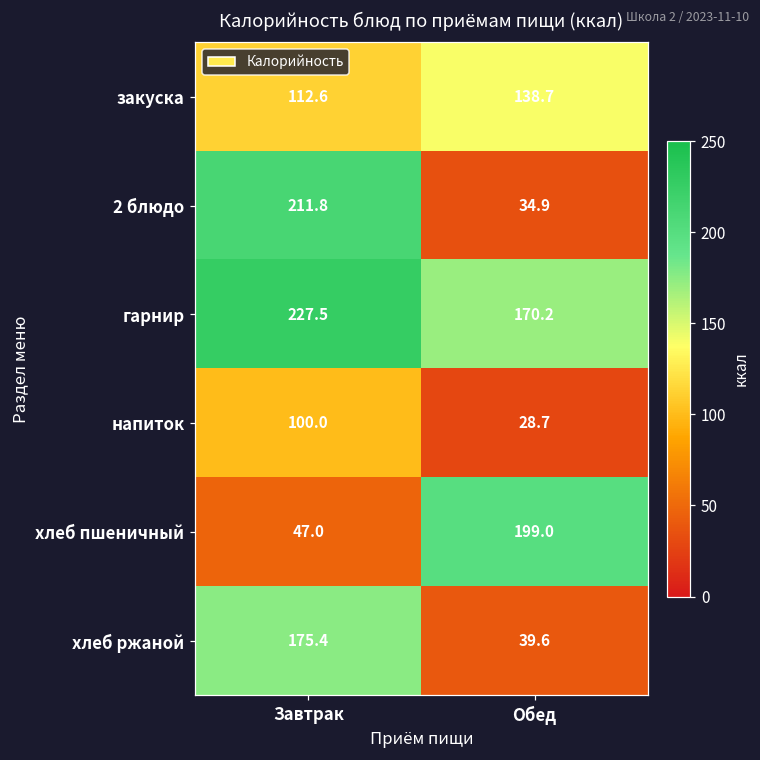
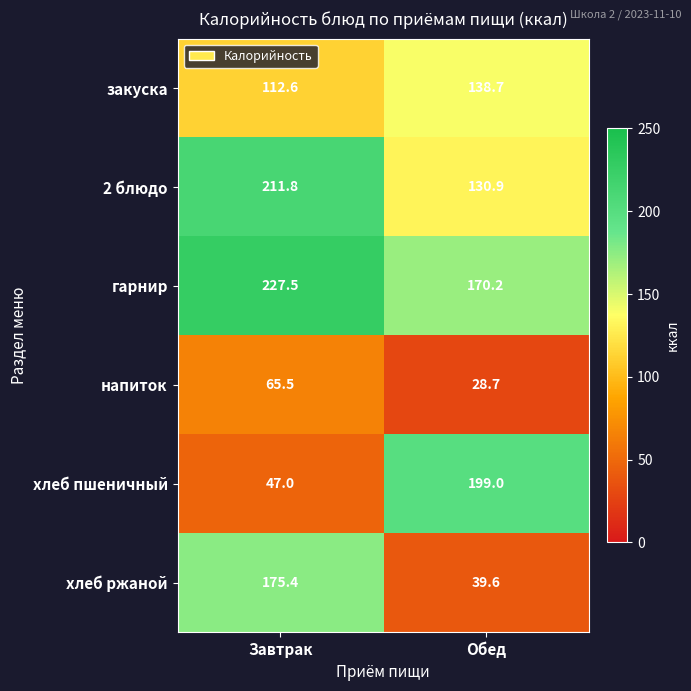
2 блюдо, Обед: 34.9 -> 130.9
напиток, Завтрак: 100.0 -> 65.5
